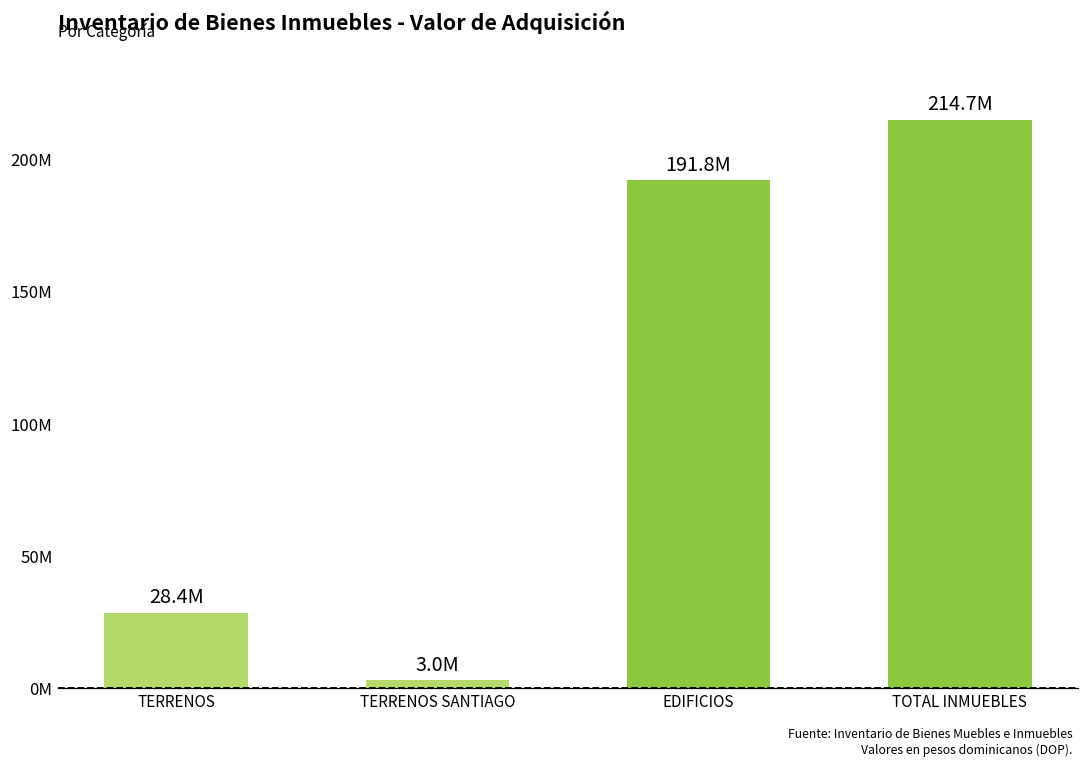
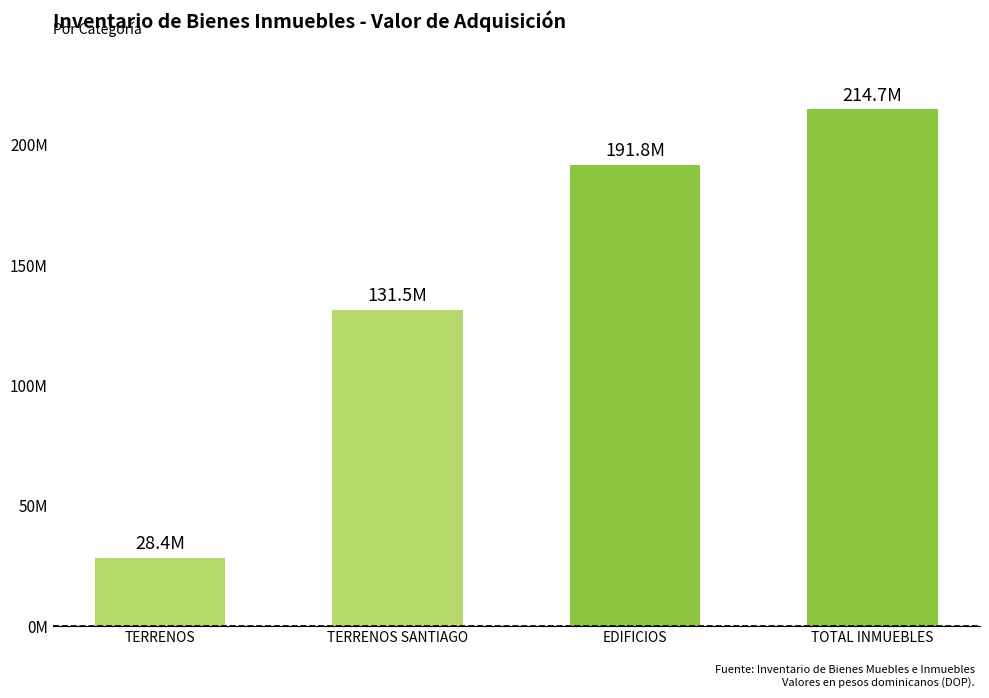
TERRENOS SANTIAGO: 3.0M -> 131.5M
